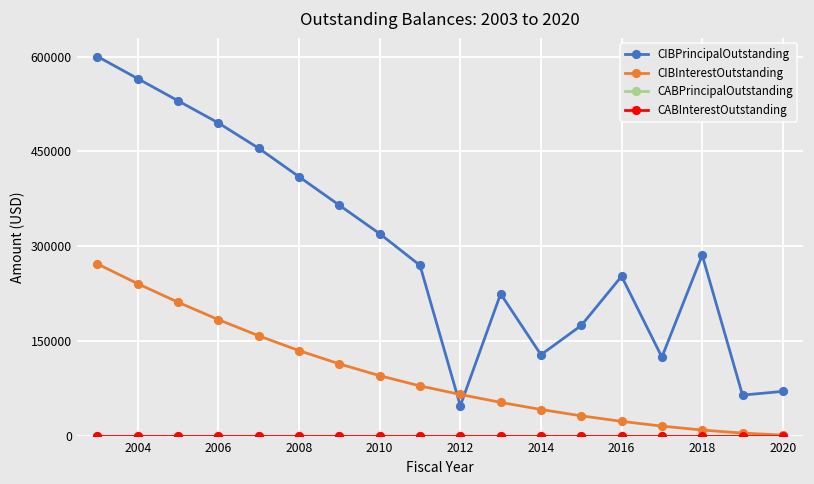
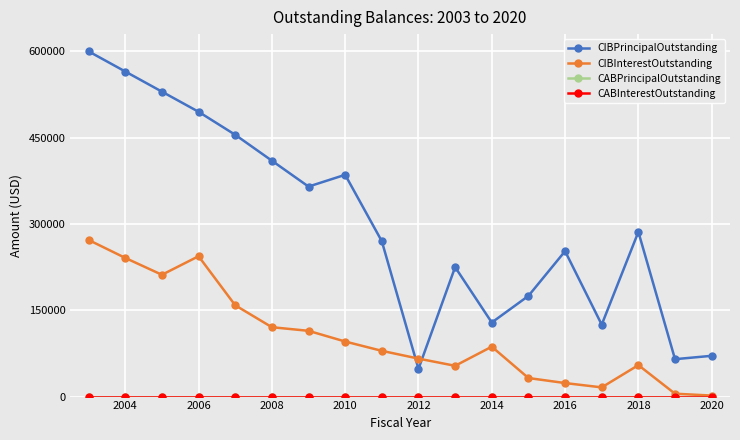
CIBInterestOutstanding, 2006: 180000 -> 240000
CIBInterestOutstanding, 2008: 140000 -> 120000
CIBPrincipalOutstanding, 2010: 320000 -> 390000
CIBInterestOutstanding, 2014: 40000 -> 90000
CIBInterestOutstanding, 2018: 10000 -> 50000
